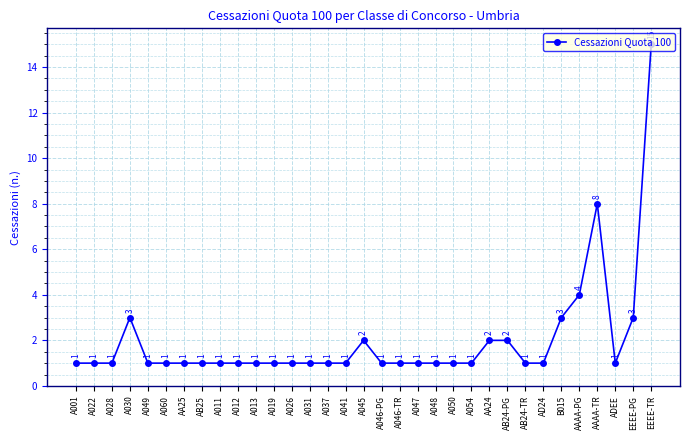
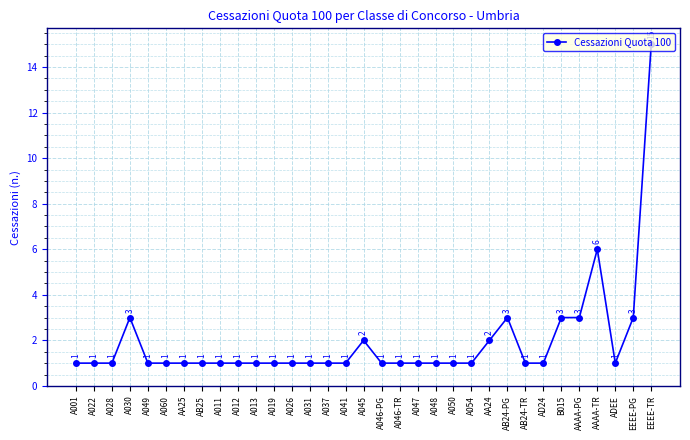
AB24-PG: 2 -> 3
AAAA-PG: 4 -> 3
AAAA-TR: 8 -> 6
